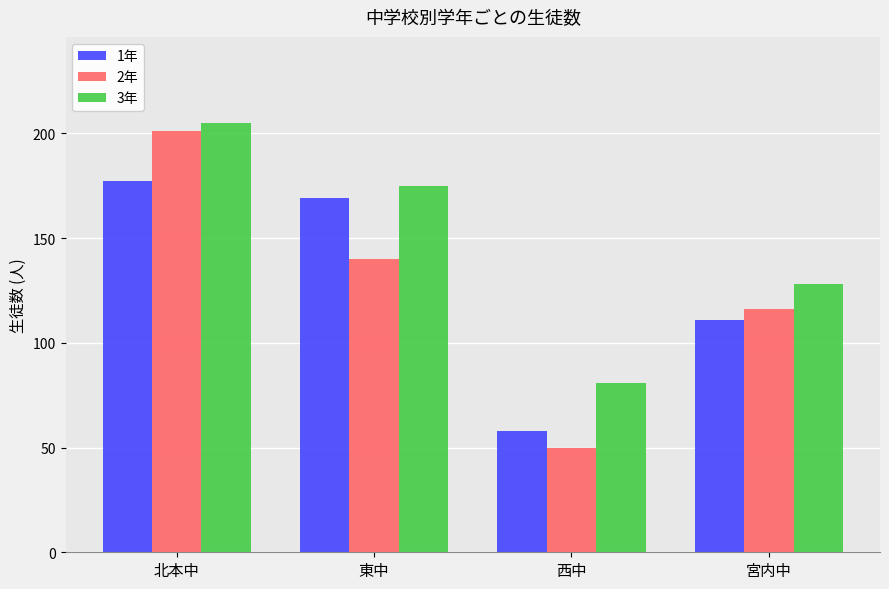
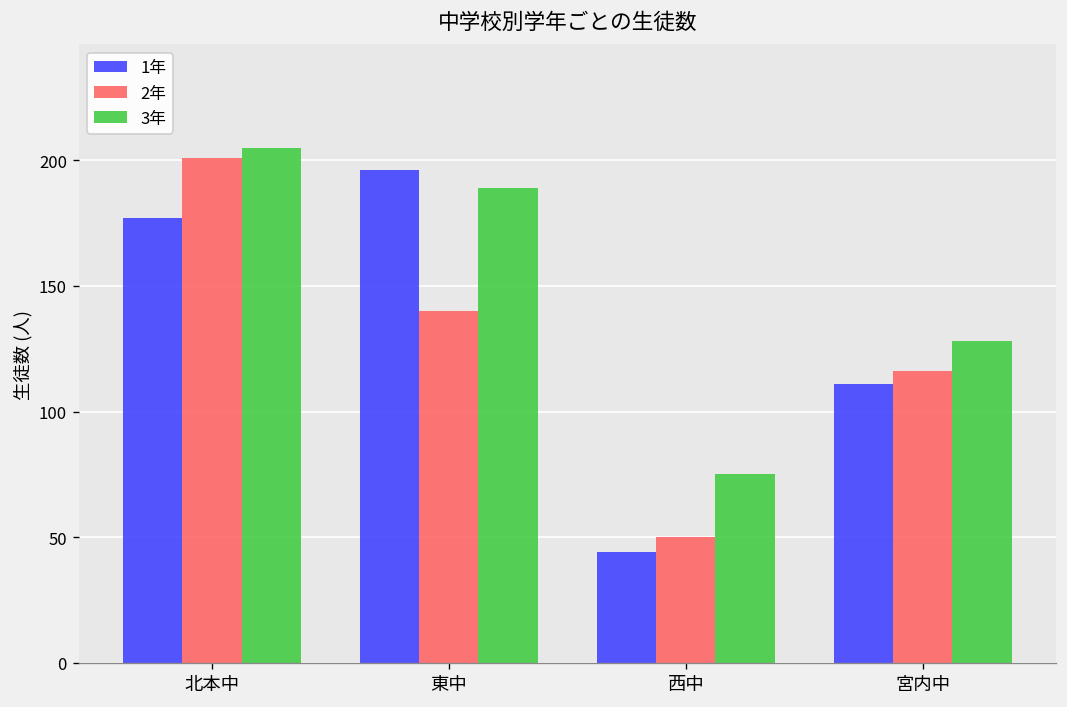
1年, 東中: 169 -> 196
3年, 東中: 175 -> 189
1年, 西中: 58 -> 44
3年, 西中: 81 -> 75
